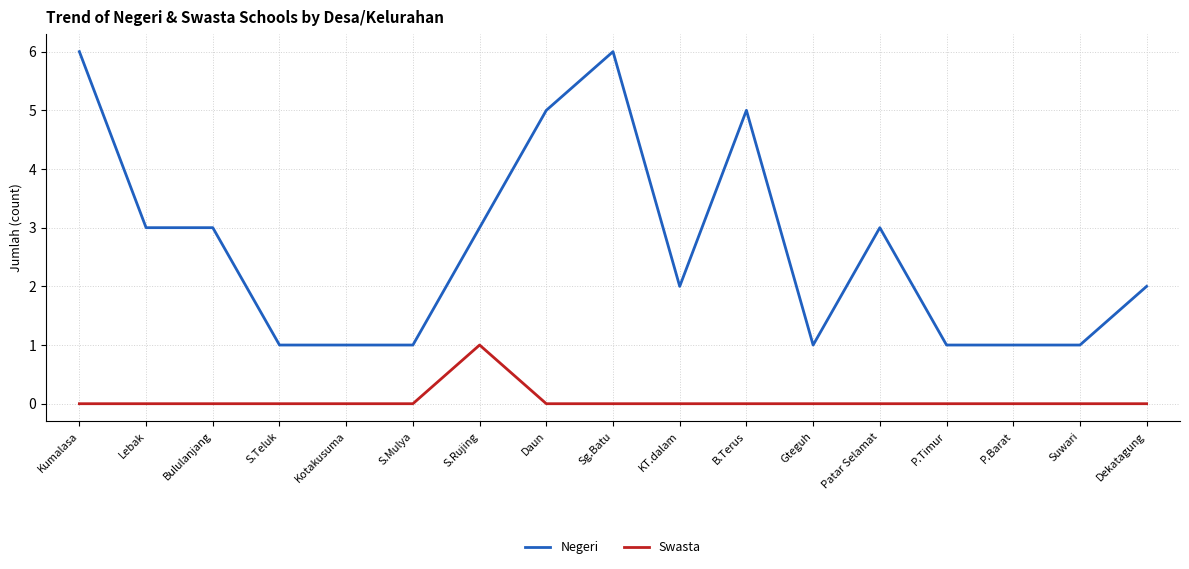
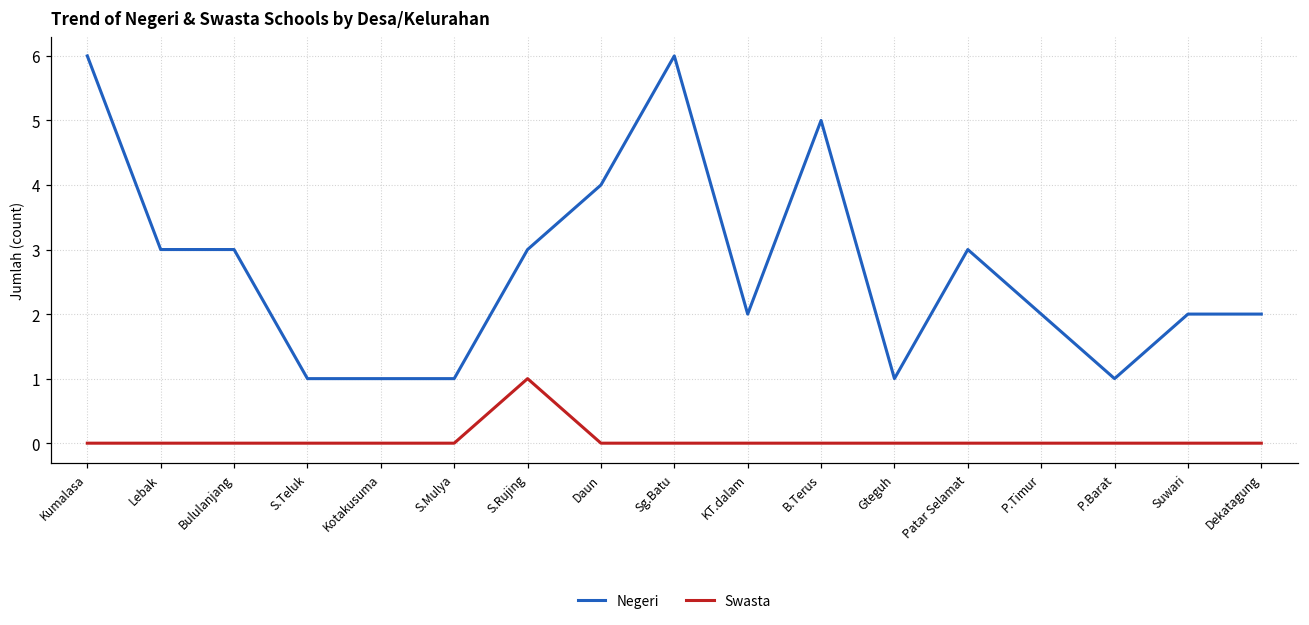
Negeri, Daun: 5 -> 4
Negeri, P.Timur: 1 -> 2
Negeri, Suwari: 1 -> 2
